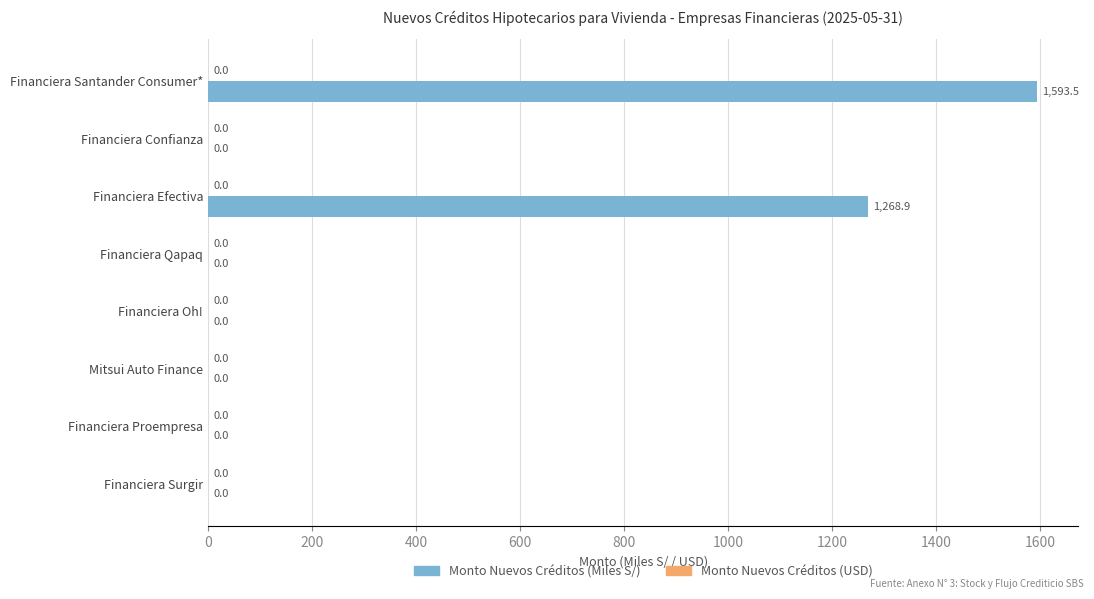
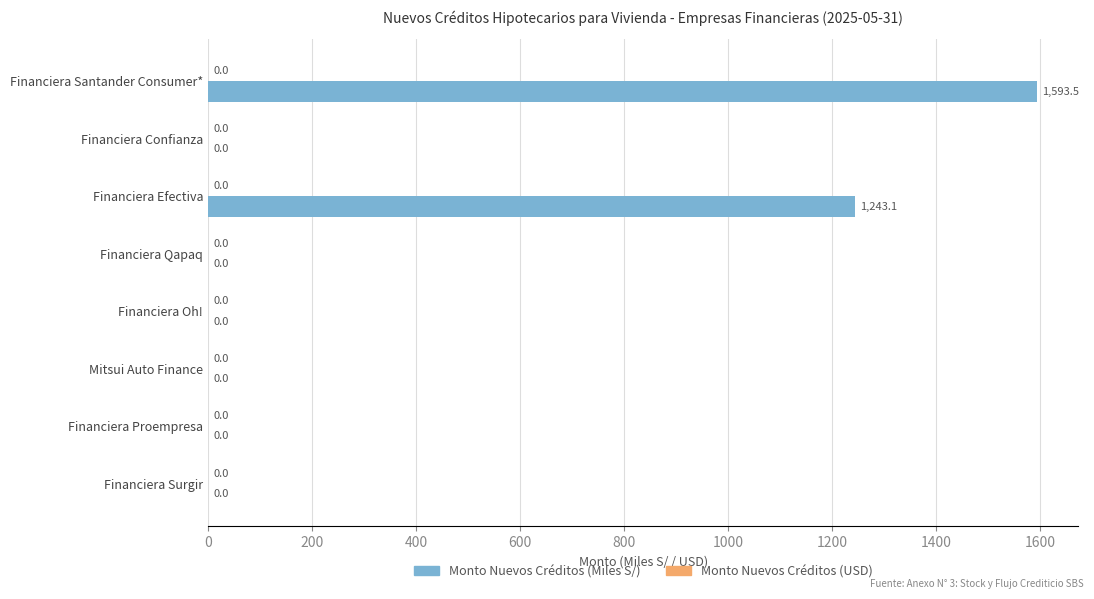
Monto Nuevos Créditos (Miles S/), Financiera Efectiva: 1,268.9 -> 1,243.1
